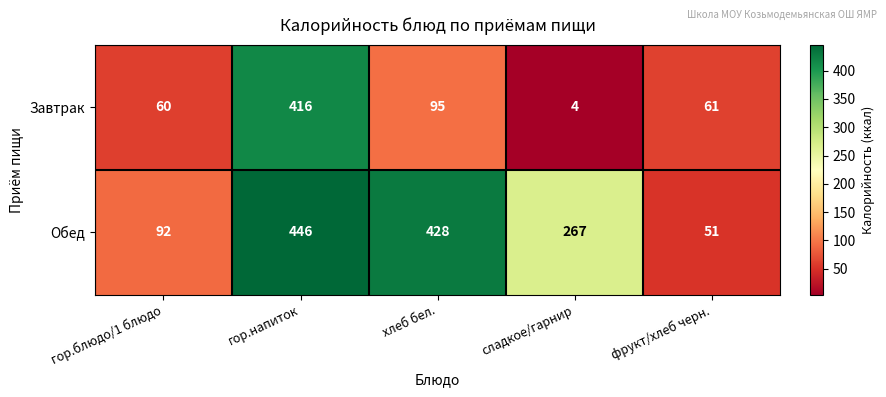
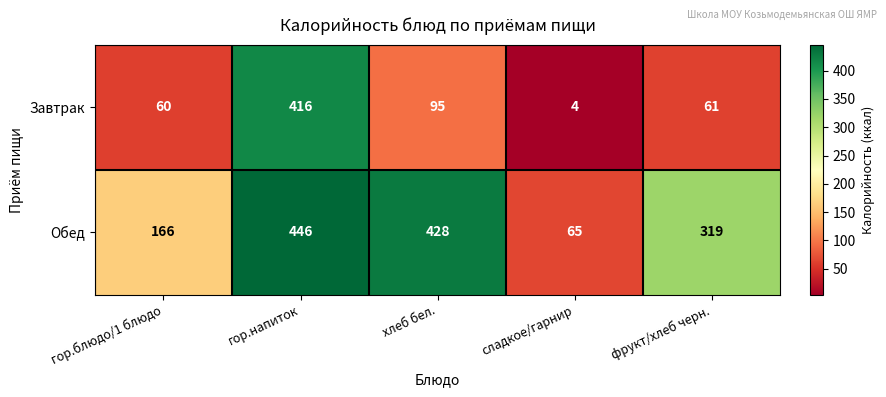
Обед, гор.блюдо/1 блюдо: 92 -> 166
Обед, сладкое/гарнир: 267 -> 65
Обед, фрукт/хлеб черн.: 51 -> 319
